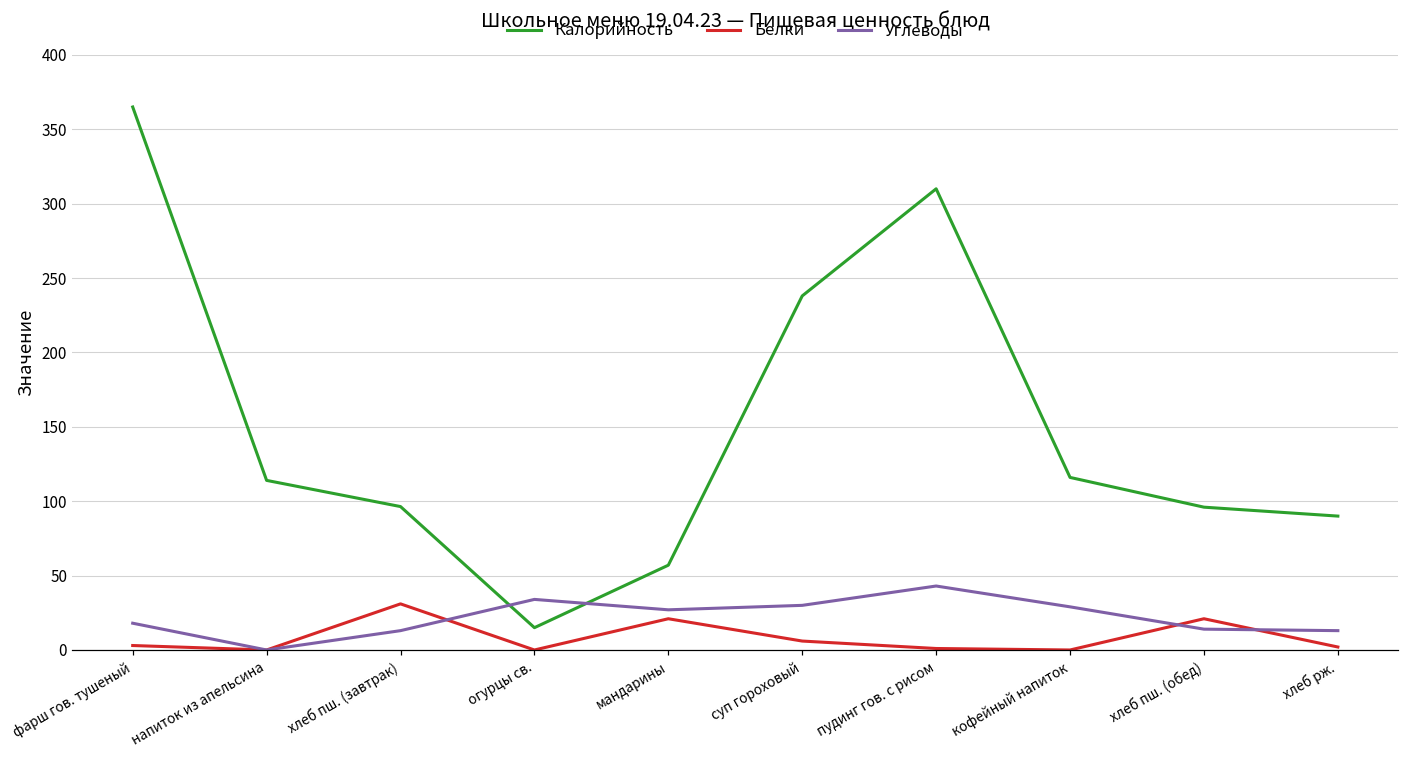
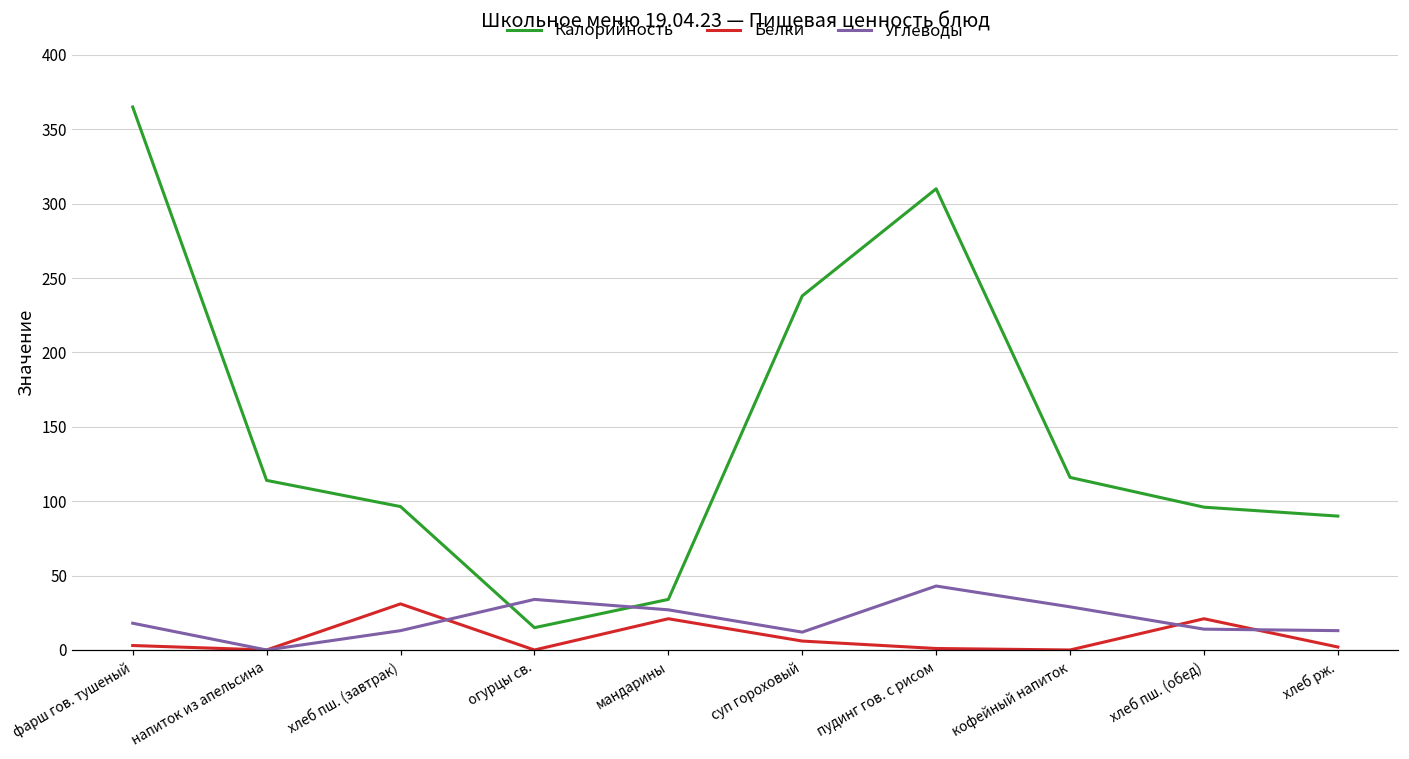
Калорийность, мандарины: 57 -> 34
Углеводы, суп гороховый: 30 -> 12
